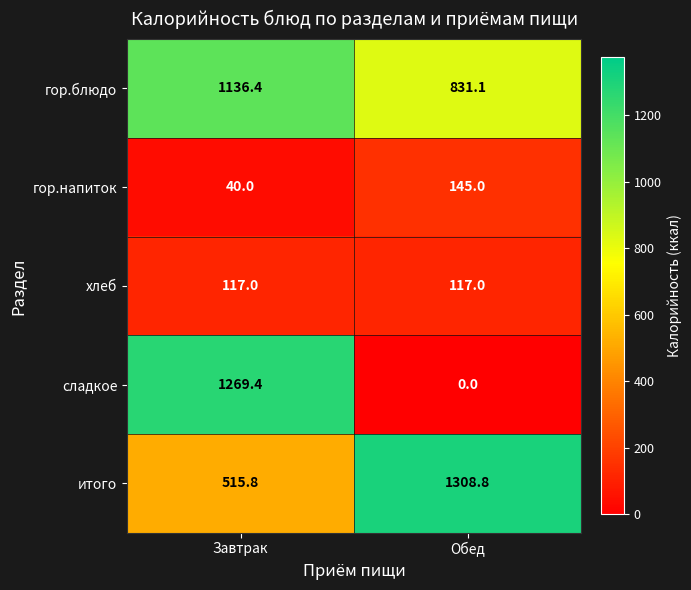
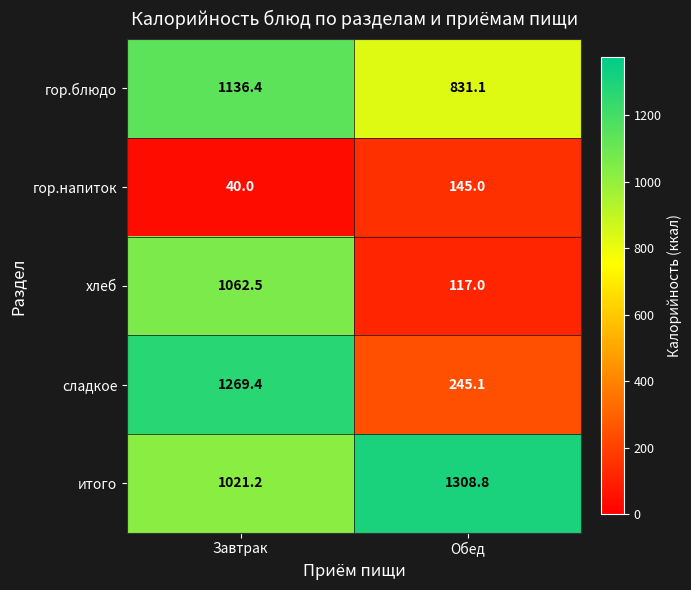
хлеб, Завтрак: 117.0 -> 1062.5
сладкое, Обед: 0.0 -> 245.1
итого, Завтрак: 515.8 -> 1021.2
